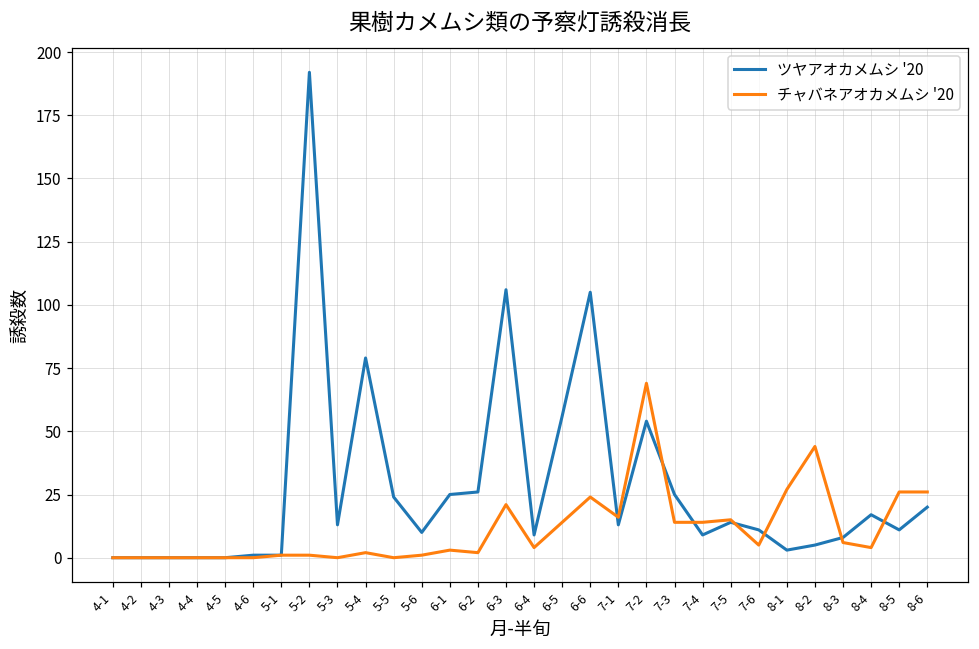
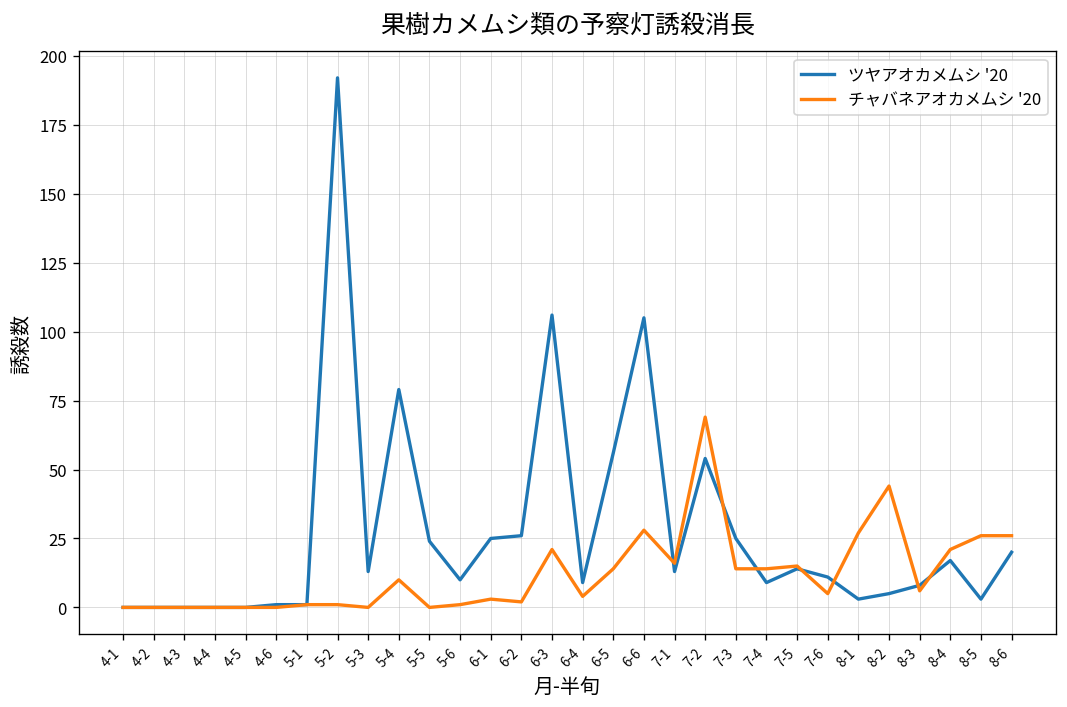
チャバネアオカメムシ '20, 5-4: 2 -> 10
チャバネアオカメムシ '20, 6-6: 24 -> 28
チャバネアオカメムシ '20, 8-4: 4 -> 21
ツヤアオカメムシ '20, 8-5: 11 -> 3
